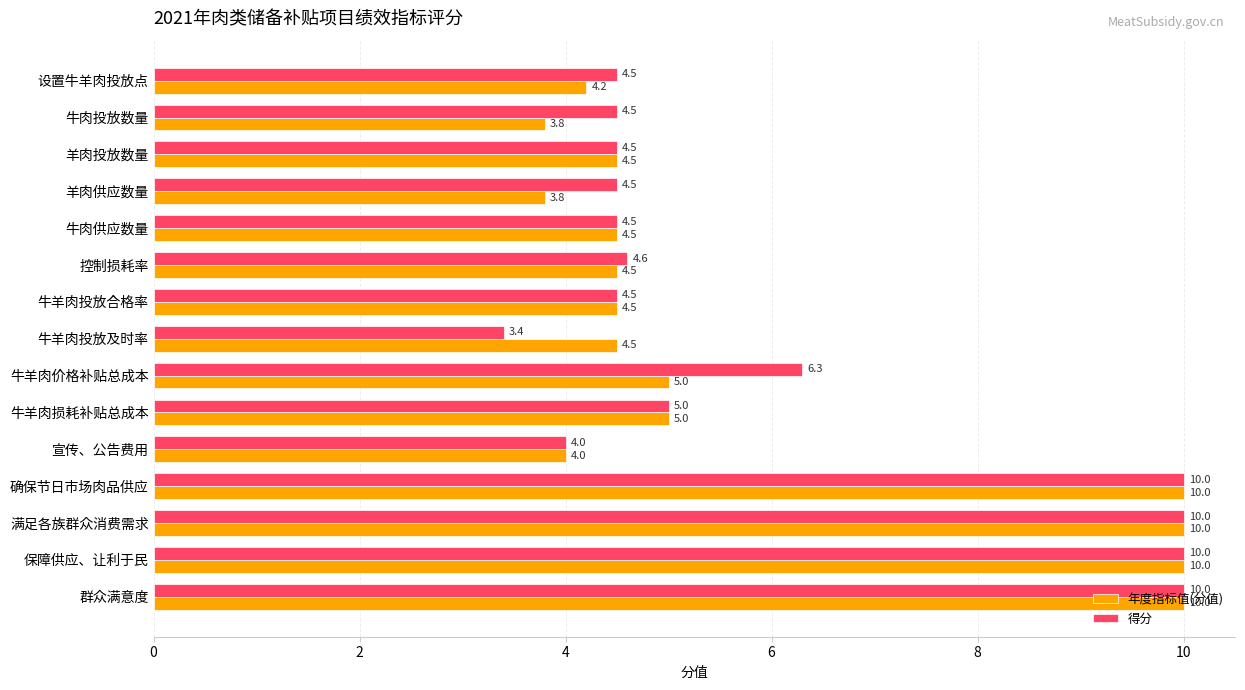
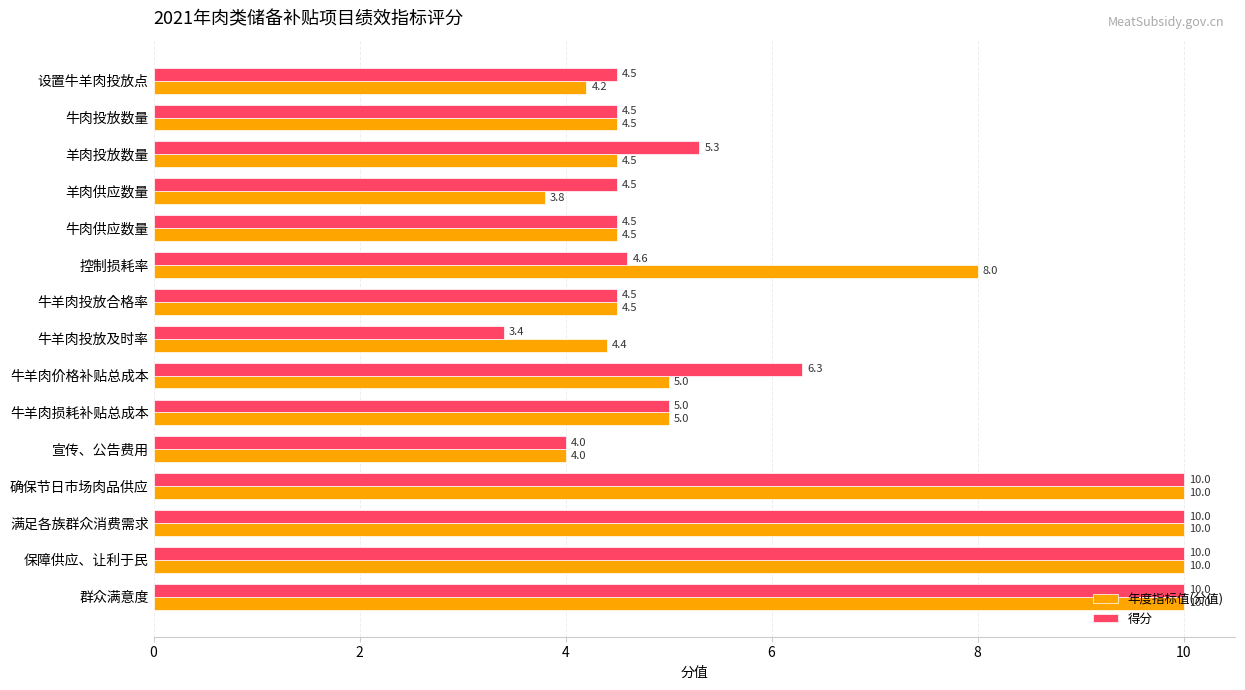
年度指标值(分值), 牛肉投放数量: 3.8 -> 4.5
得分, 羊肉投放数量: 4.5 -> 5.3
年度指标值(分值), 控制损耗率: 4.5 -> 8.0
年度指标值(分值), 牛羊肉投放及时率: 4.5 -> 4.4
